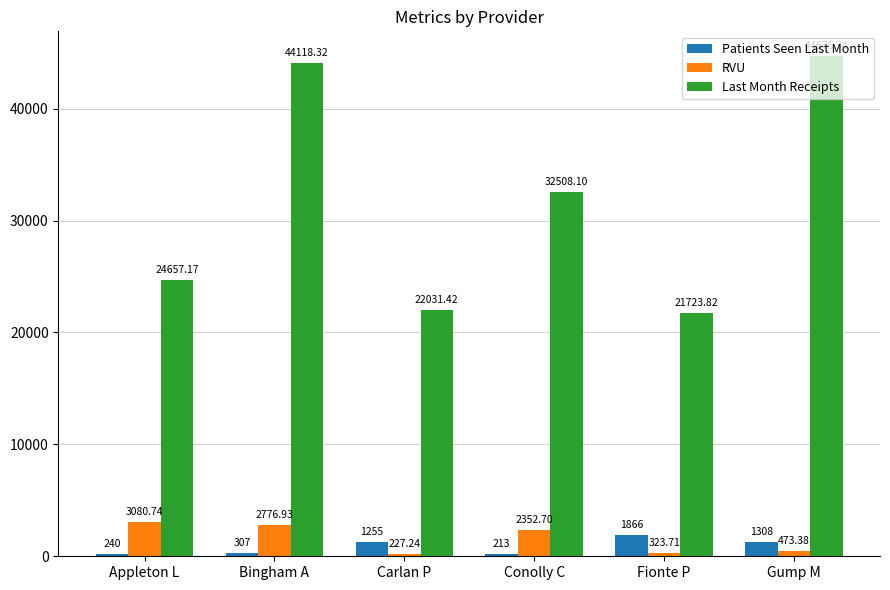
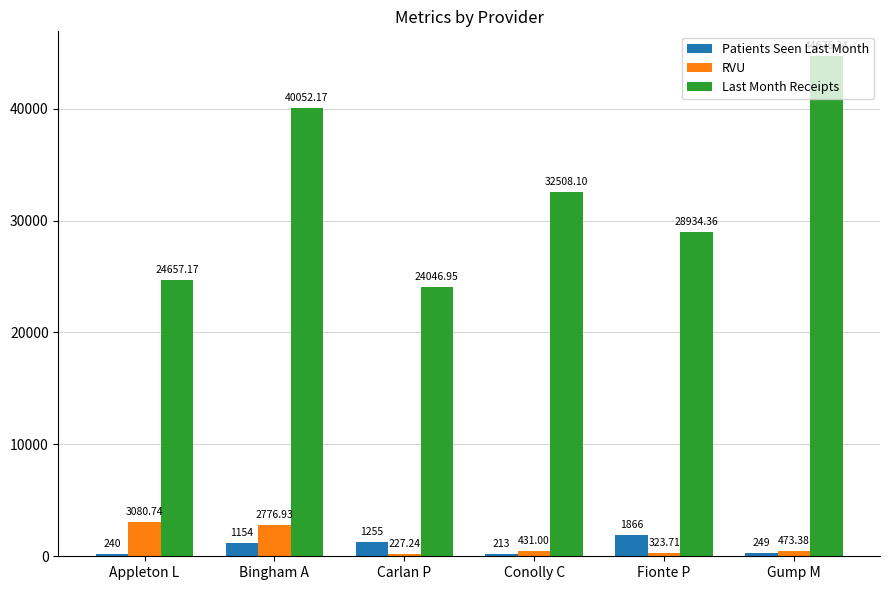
Patients Seen Last Month, Bingham A: 307 -> 1154
Last Month Receipts, Bingham A: 44118.32 -> 40052.17
Last Month Receipts, Carlan P: 22031.42 -> 24046.95
RVU, Conolly C: 2352.70 -> 431.00
Last Month Receipts, Fionte P: 21723.82 -> 28934.36
Patients Seen Last Month, Gump M: 1308 -> 249
